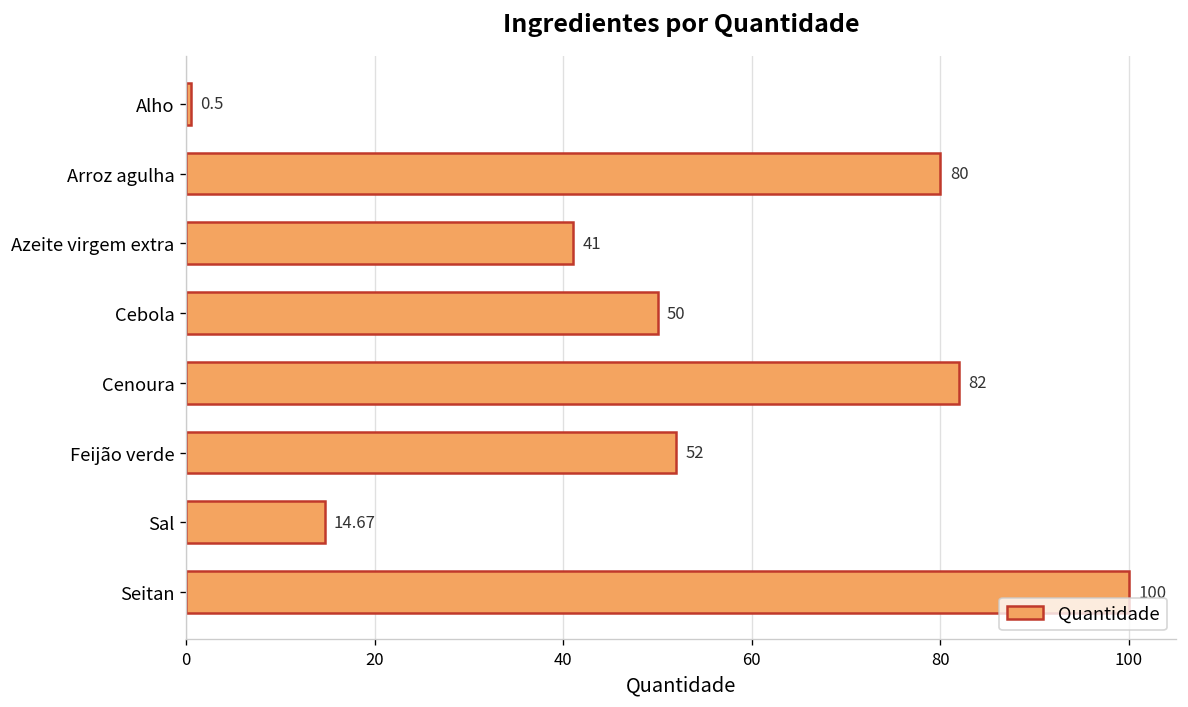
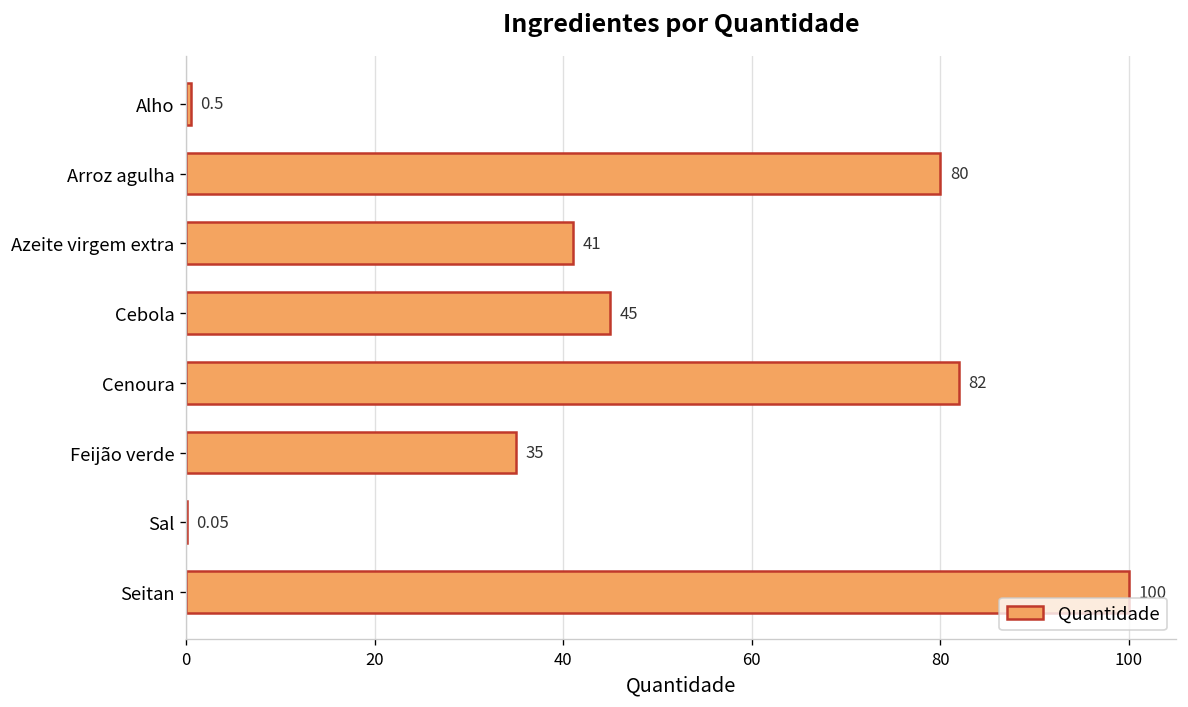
Cebola: 50 -> 45
Feijão verde: 52 -> 35
Sal: 14.67 -> 0.05
